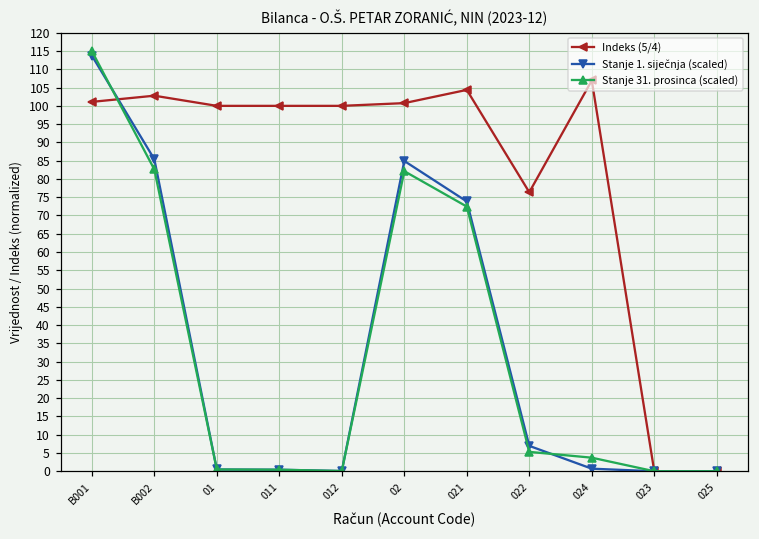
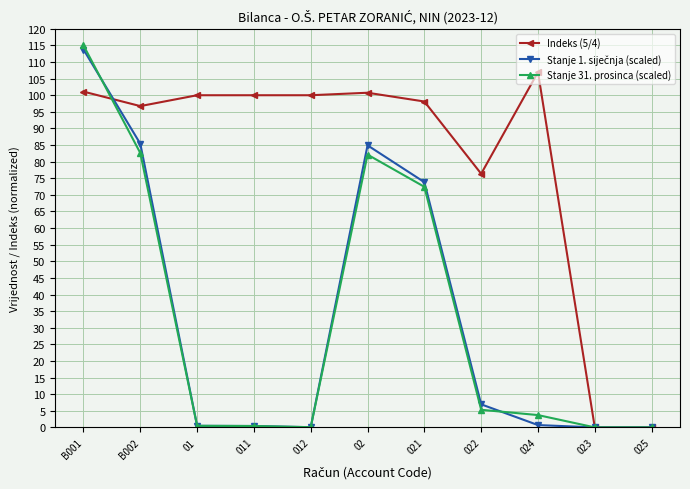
Indeks (5/4), B002: 103 -> 97
Indeks (5/4), 021: 104 -> 98
